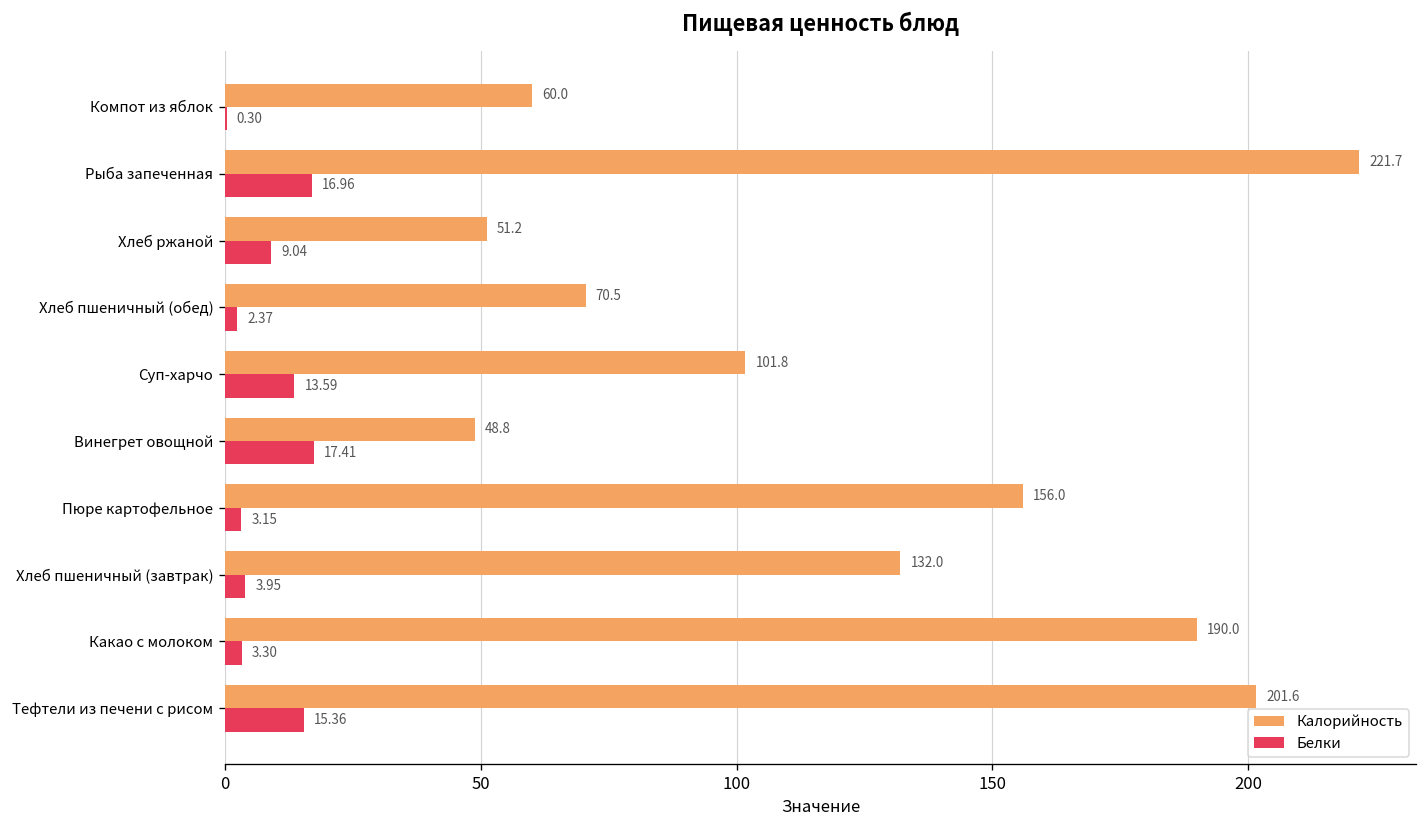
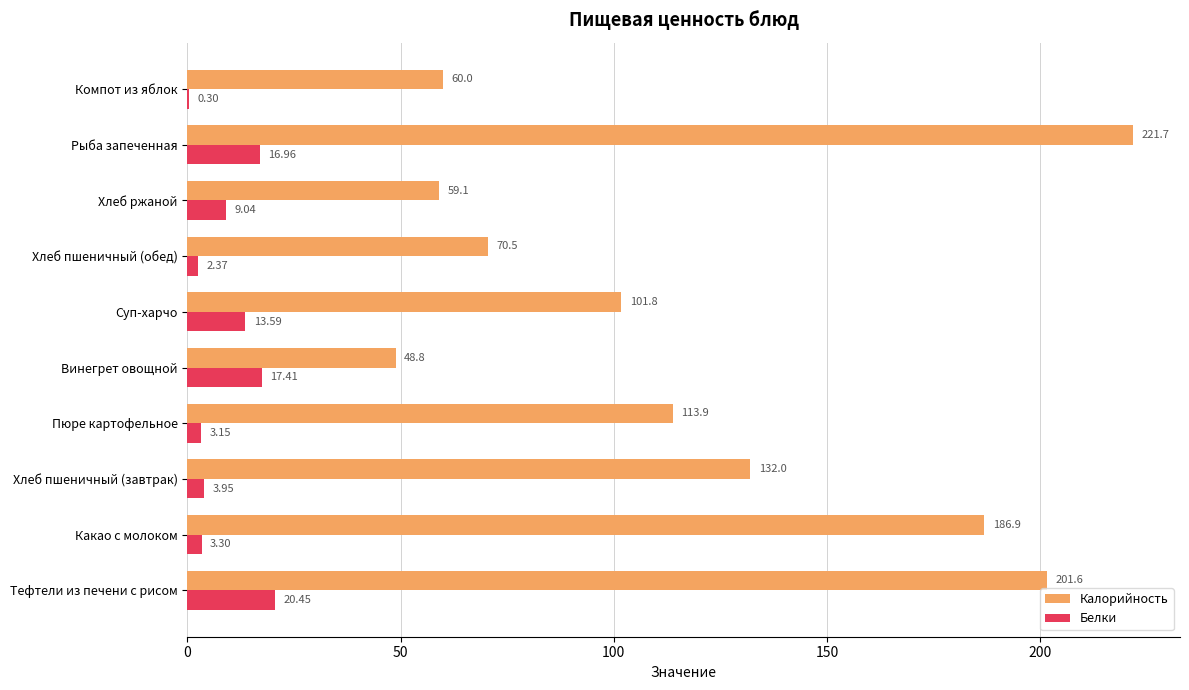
Калорийность, Хлеб ржаной: 51.2 -> 59.1
Калорийность, Пюре картофельное: 156.0 -> 113.9
Калорийность, Какао с молоком: 190.0 -> 186.9
Белки, Тефтели из печени с рисом: 15.36 -> 20.45
